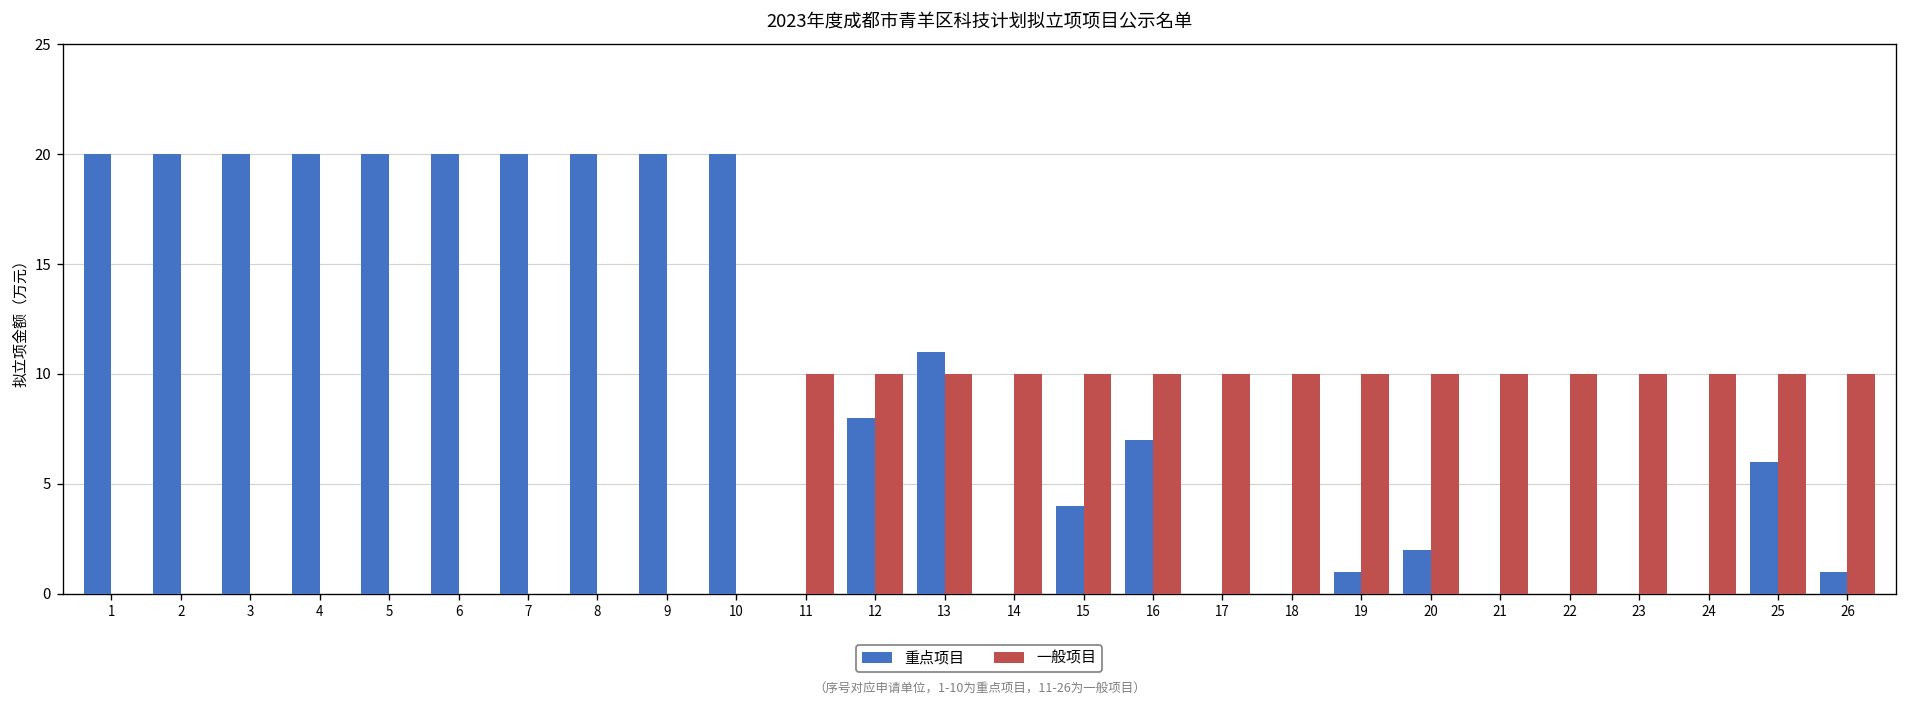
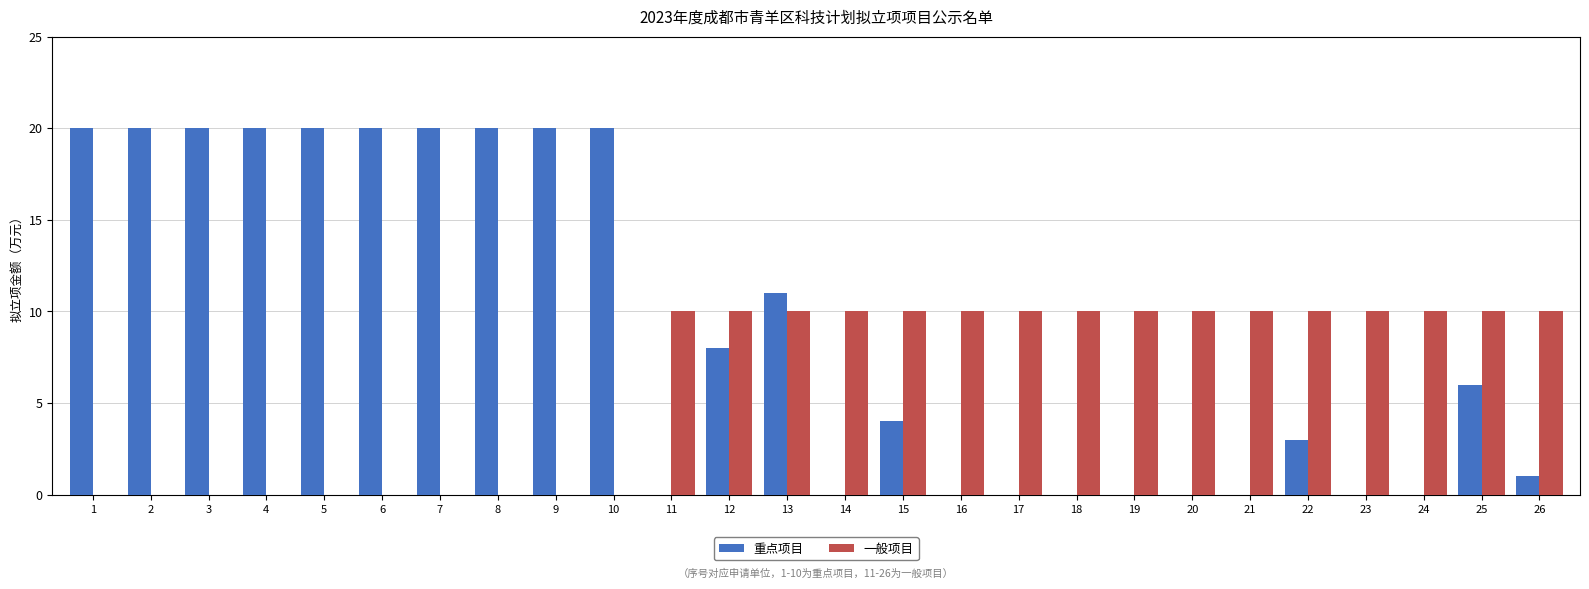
重点项目, 16: 7 -> 0
重点项目, 19: 1 -> 0
重点项目, 20: 2 -> 0
重点项目, 22: 0 -> 3
